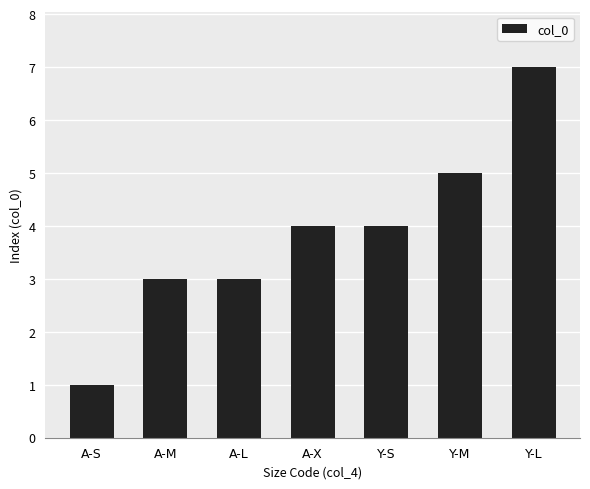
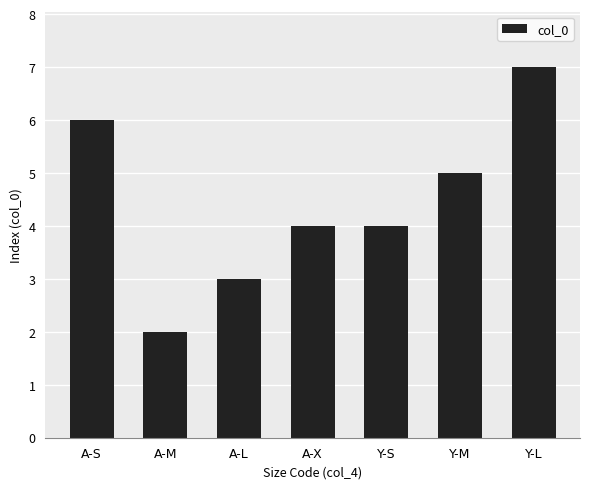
A-S: 1 -> 6
A-M: 3 -> 2
